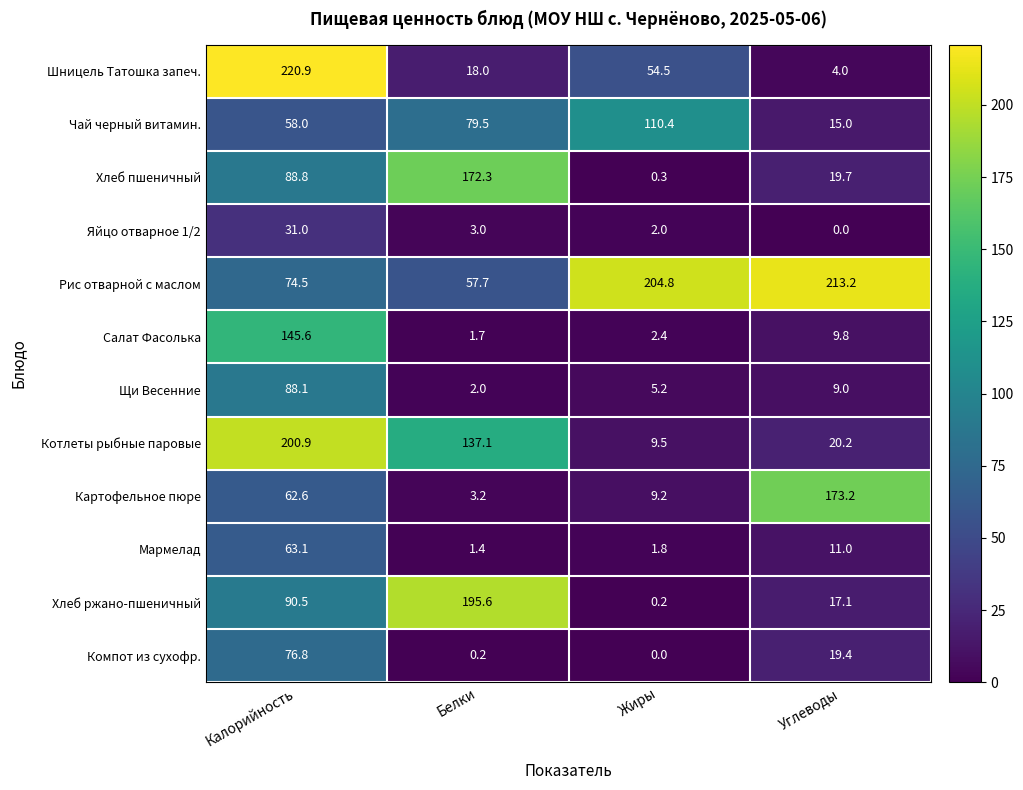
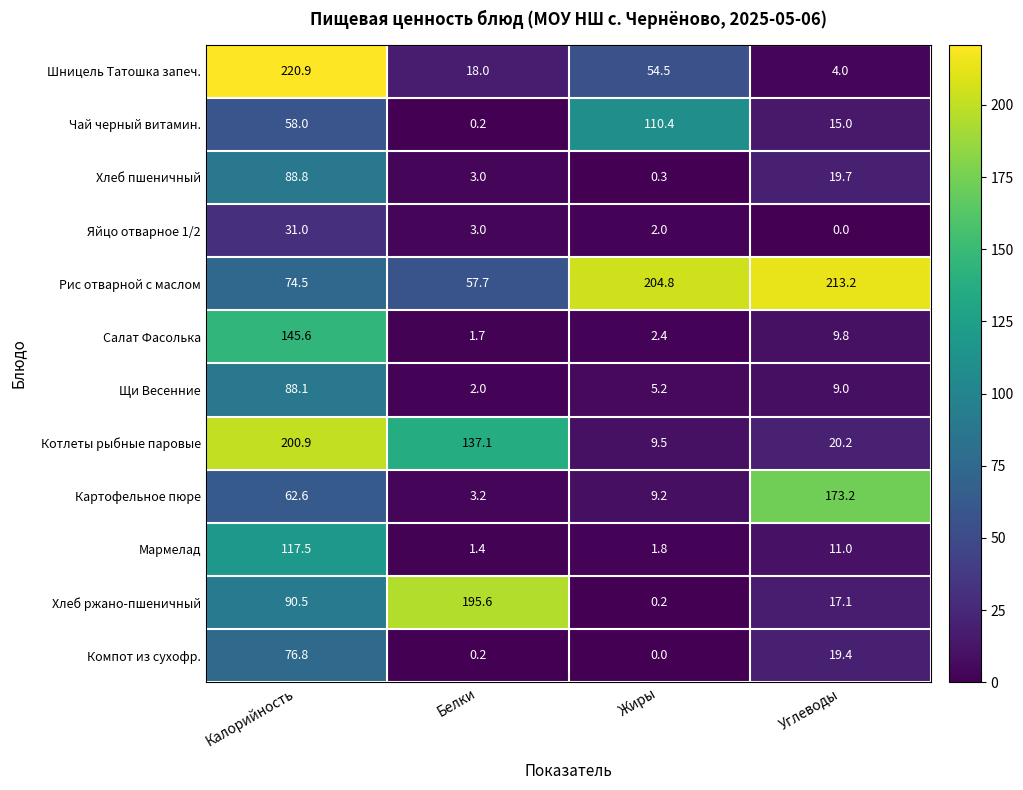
Чай черный витамин., Белки: 79.5 -> 0.2
Хлеб пшеничный, Белки: 172.3 -> 3.0
Мармелад, Калорийность: 63.1 -> 117.5
